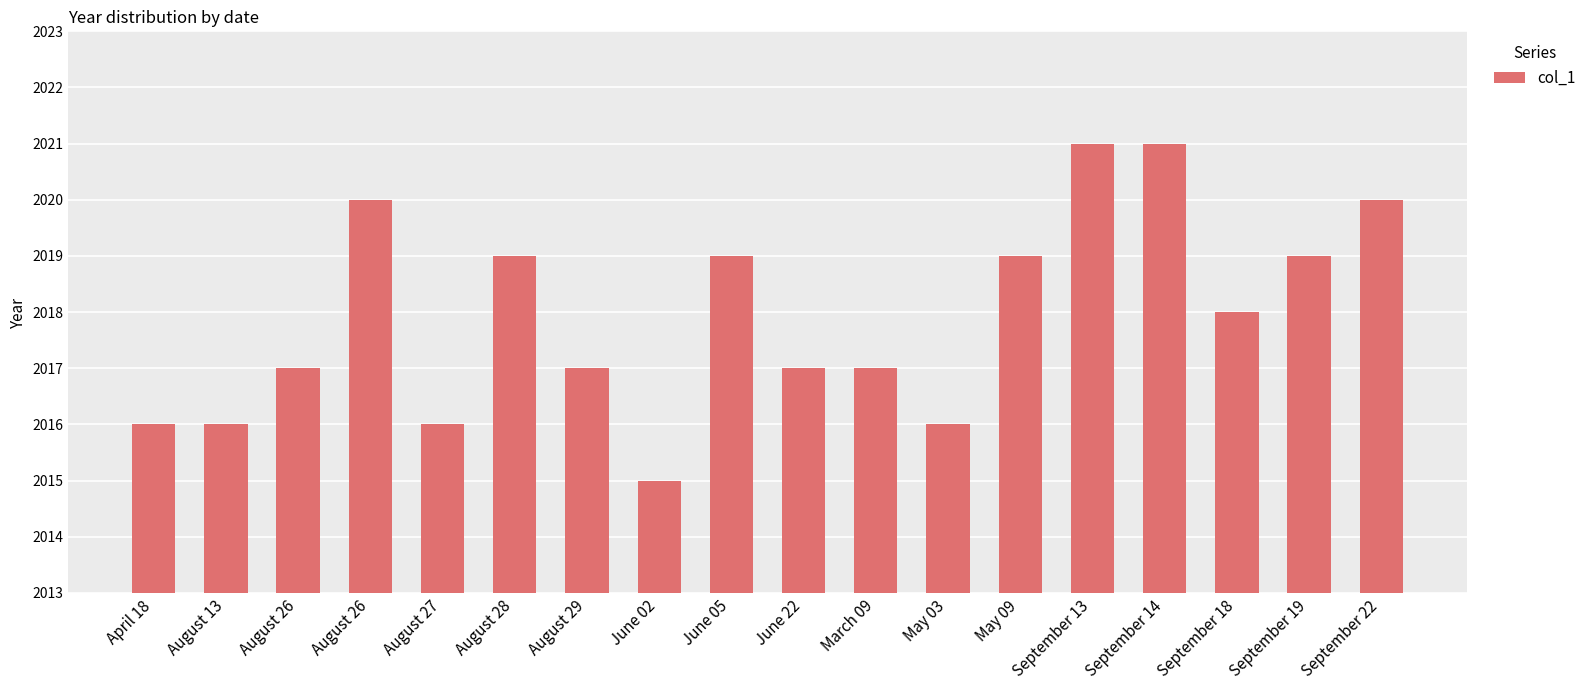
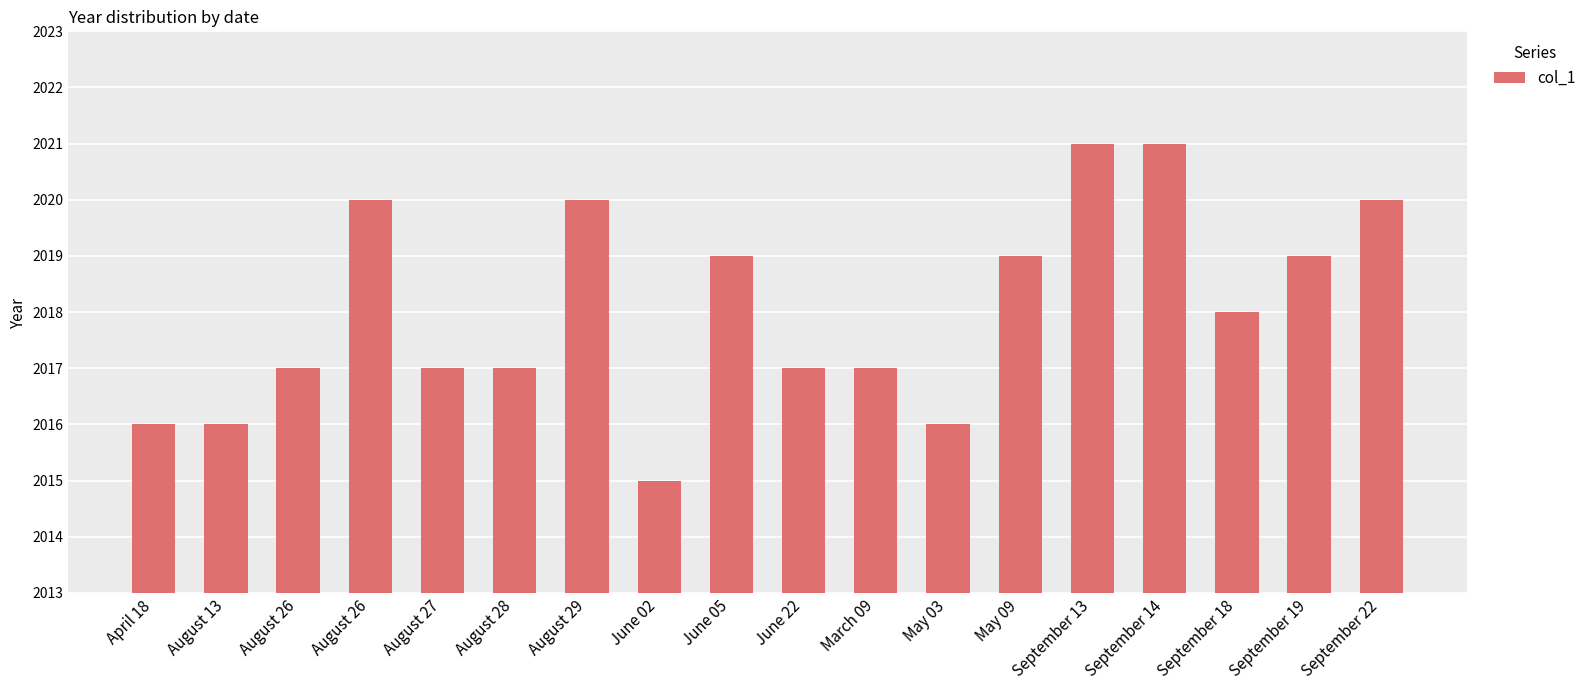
August 27: 2016 -> 2017
August 28: 2019 -> 2017
August 29: 2017 -> 2020
